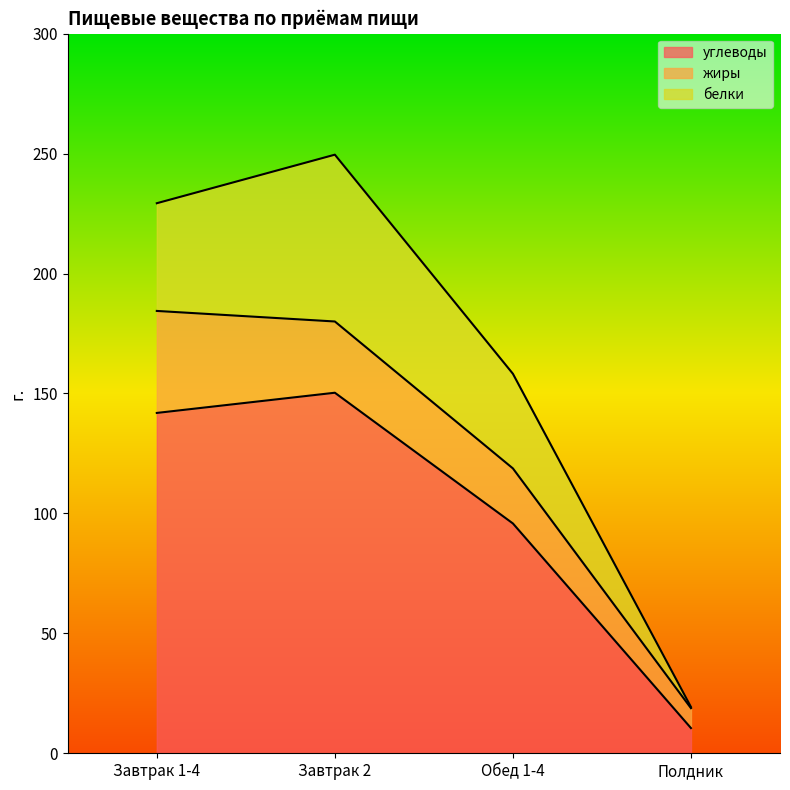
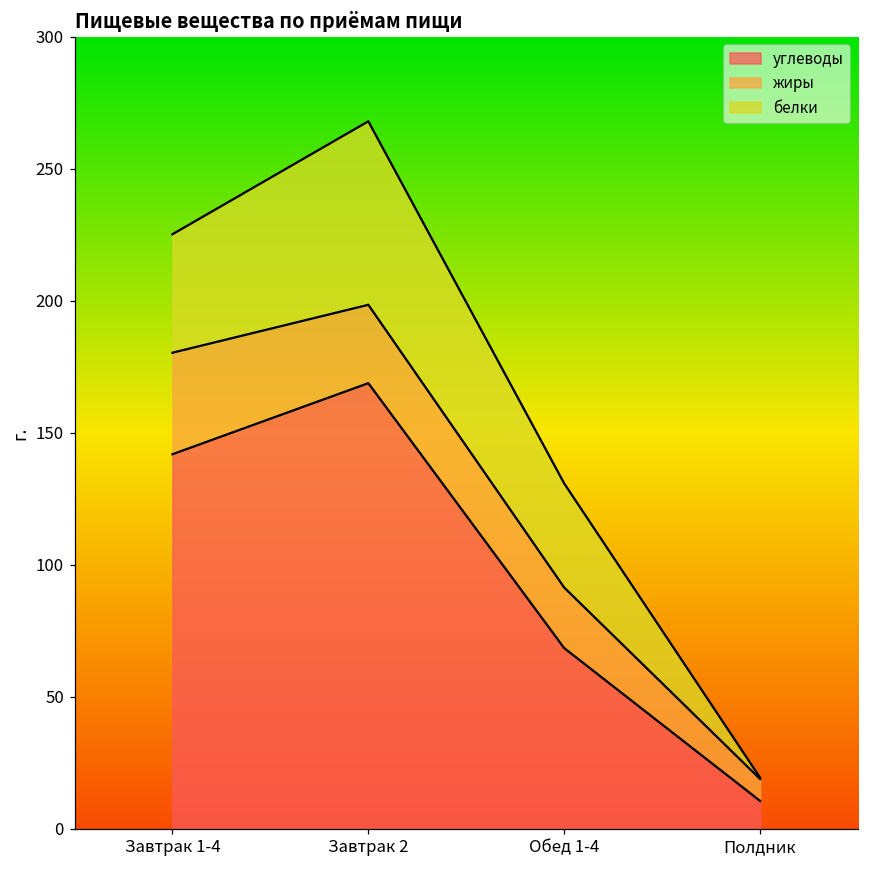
жиры, Завтрак 1-4: 43 -> 38
углеводы, Завтрак 2: 150 -> 169
углеводы, Обед 1-4: 96 -> 68
